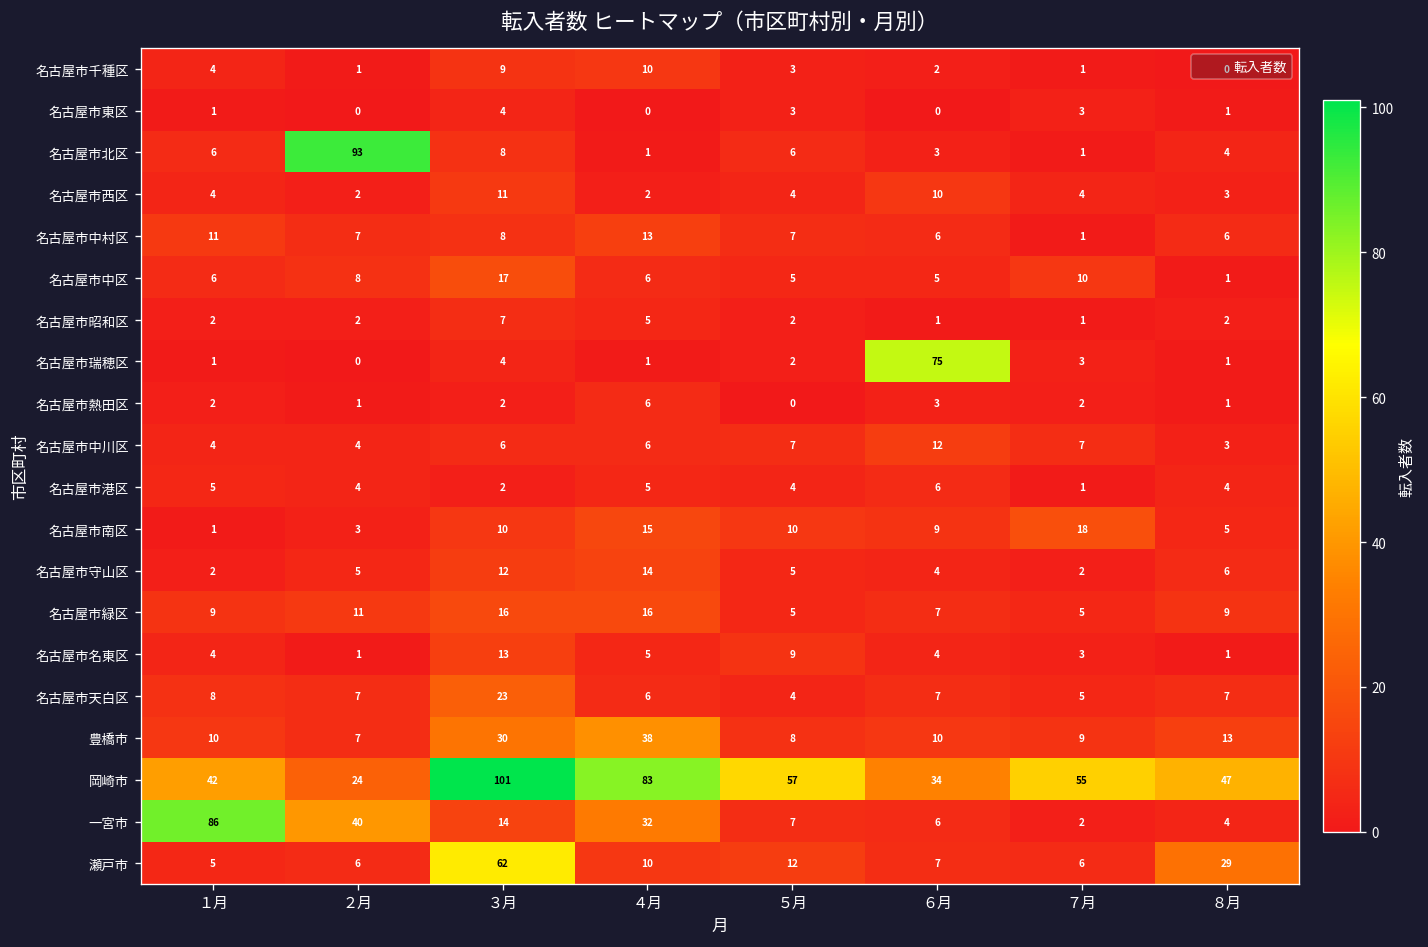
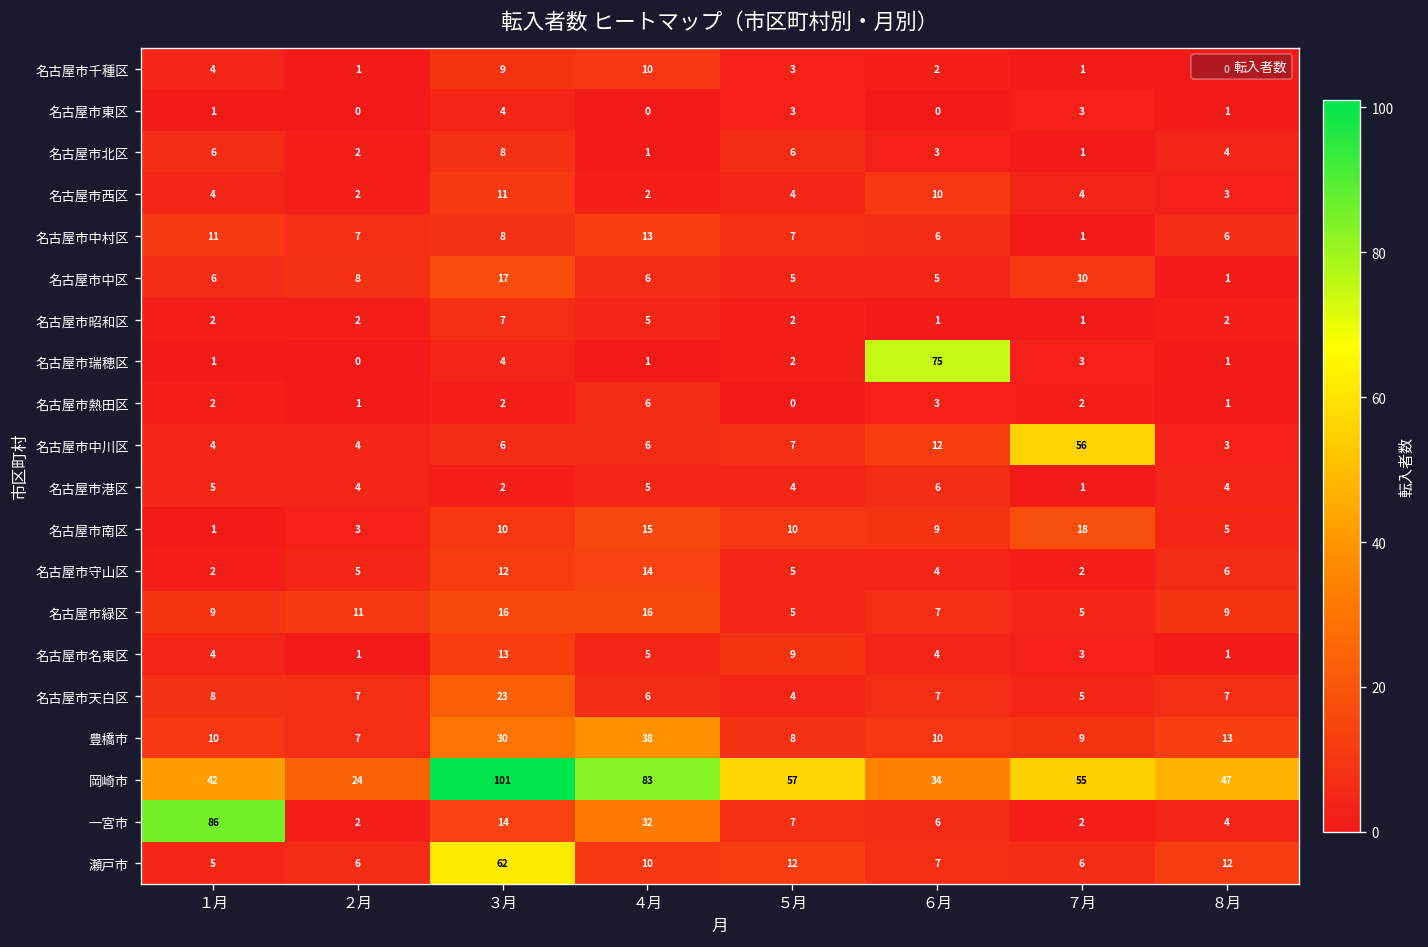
名古屋市北区, ２月: 93 -> 2
名古屋市中川区, ７月: 7 -> 56
一宮市, ２月: 40 -> 2
瀬戸市, ８月: 29 -> 12
